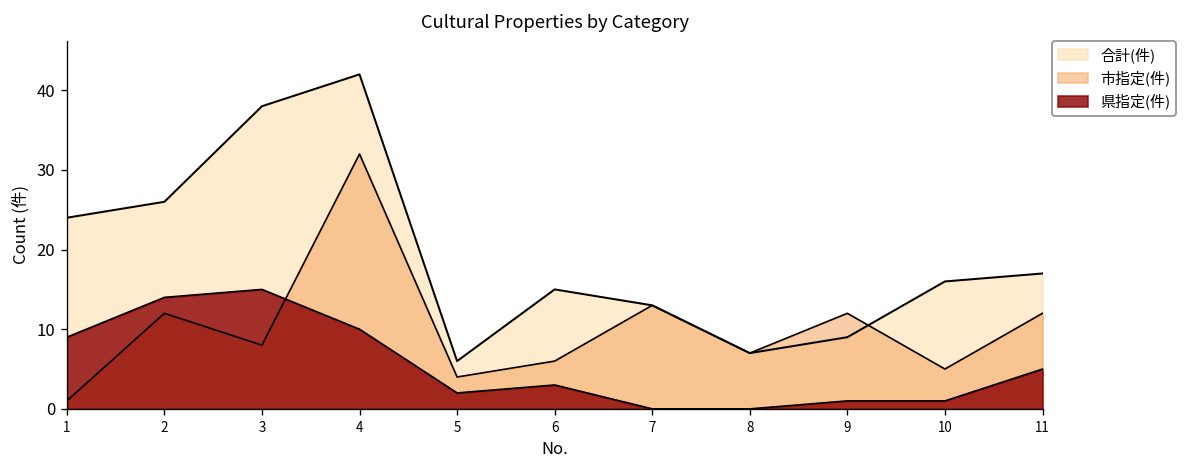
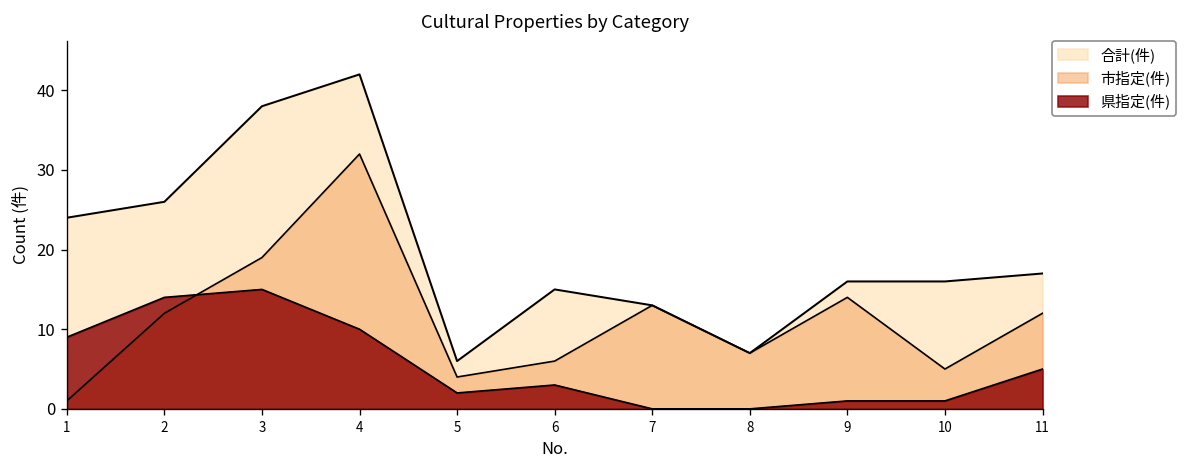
市指定(件), 3: 8 -> 19
合計(件), 9: 9 -> 16
市指定(件), 9: 12 -> 14
